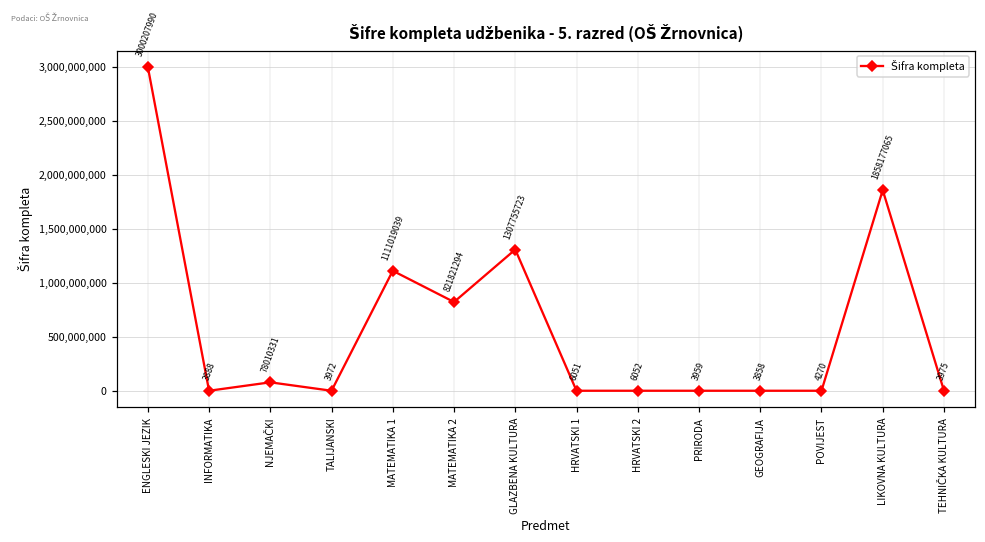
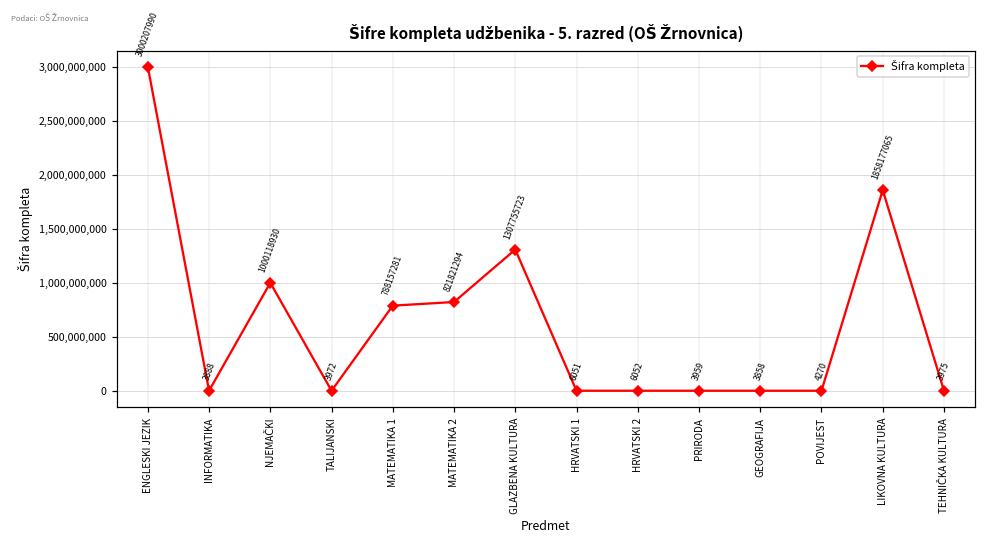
NJEMAČKI: 78010331 -> 1000118930
MATEMATIKA 1: 1111019039 -> 788157281
